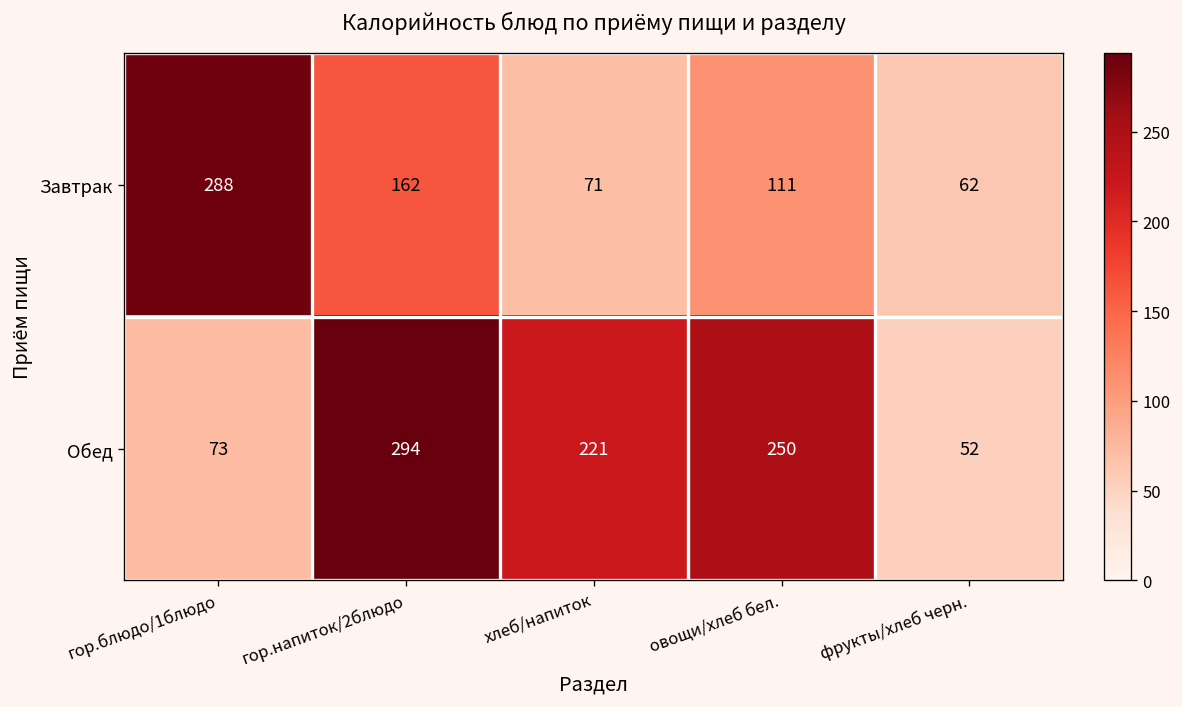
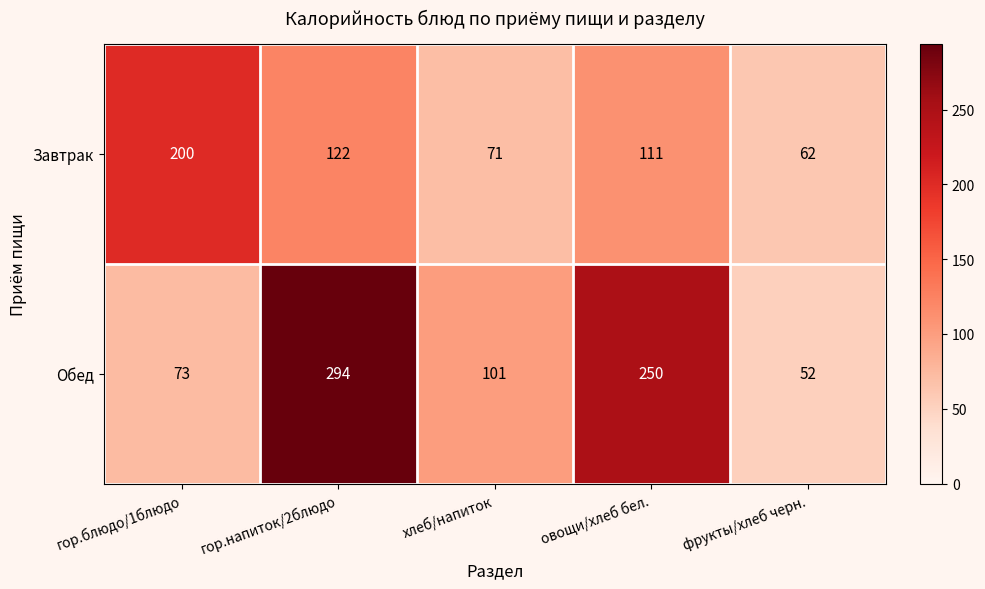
Завтрак, гор.блюдо/1блюдо: 288 -> 200
Завтрак, гор.напиток/2блюдо: 162 -> 122
Обед, хлеб/напиток: 221 -> 101
